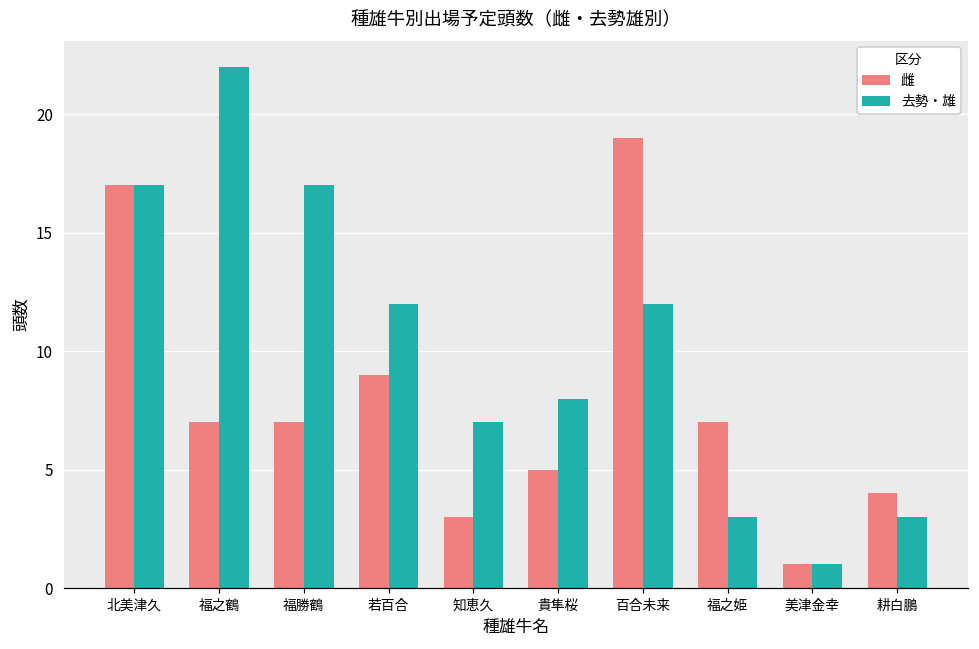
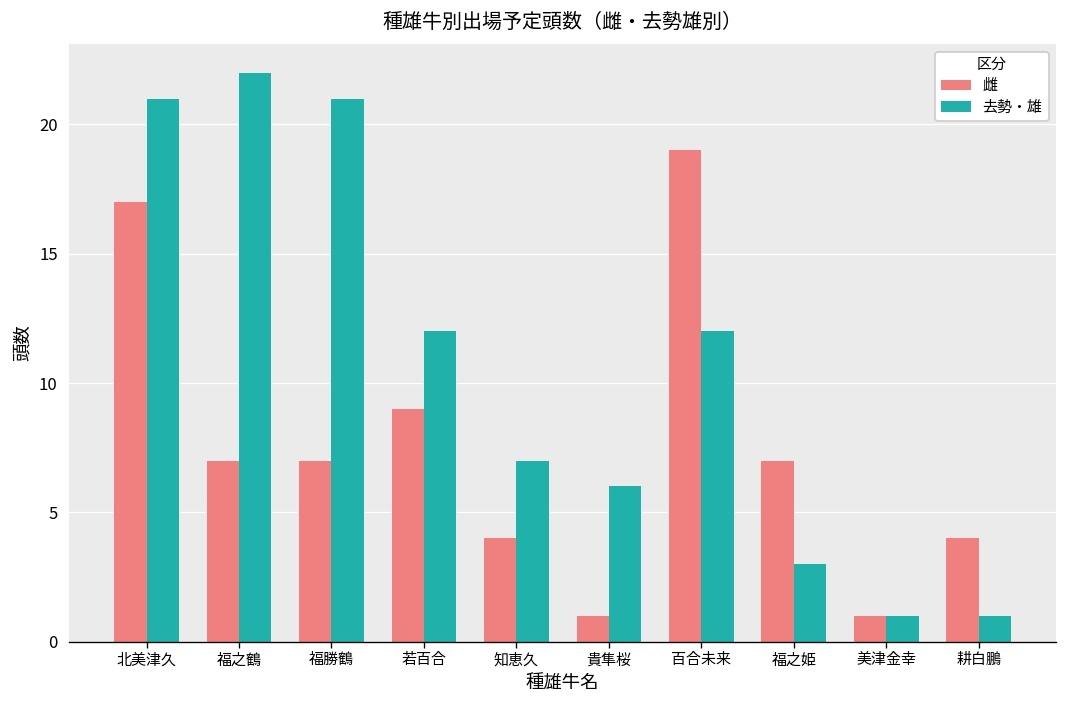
去勢・雄, 北美津久: 17 -> 21
去勢・雄, 福勝鶴: 17 -> 21
雌, 知恵久: 3 -> 4
雌, 貴隼桜: 5 -> 1
去勢・雄, 貴隼桜: 8 -> 6
去勢・雄, 耕白鵬: 3 -> 1
